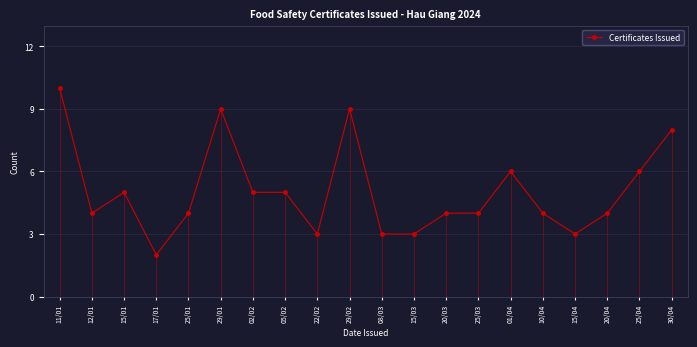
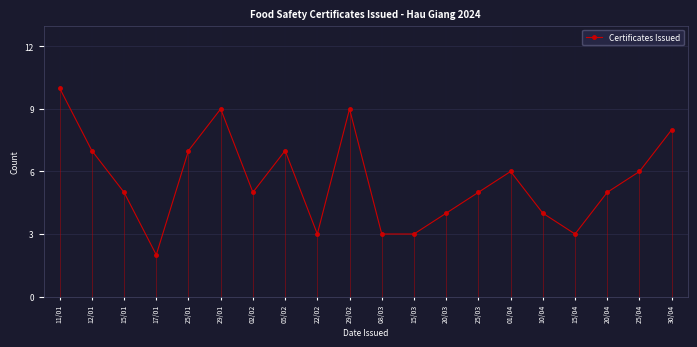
12/01: 4 -> 7
25/01: 4 -> 7
05/02: 5 -> 7
25/03: 4 -> 5
20/04: 4 -> 5
